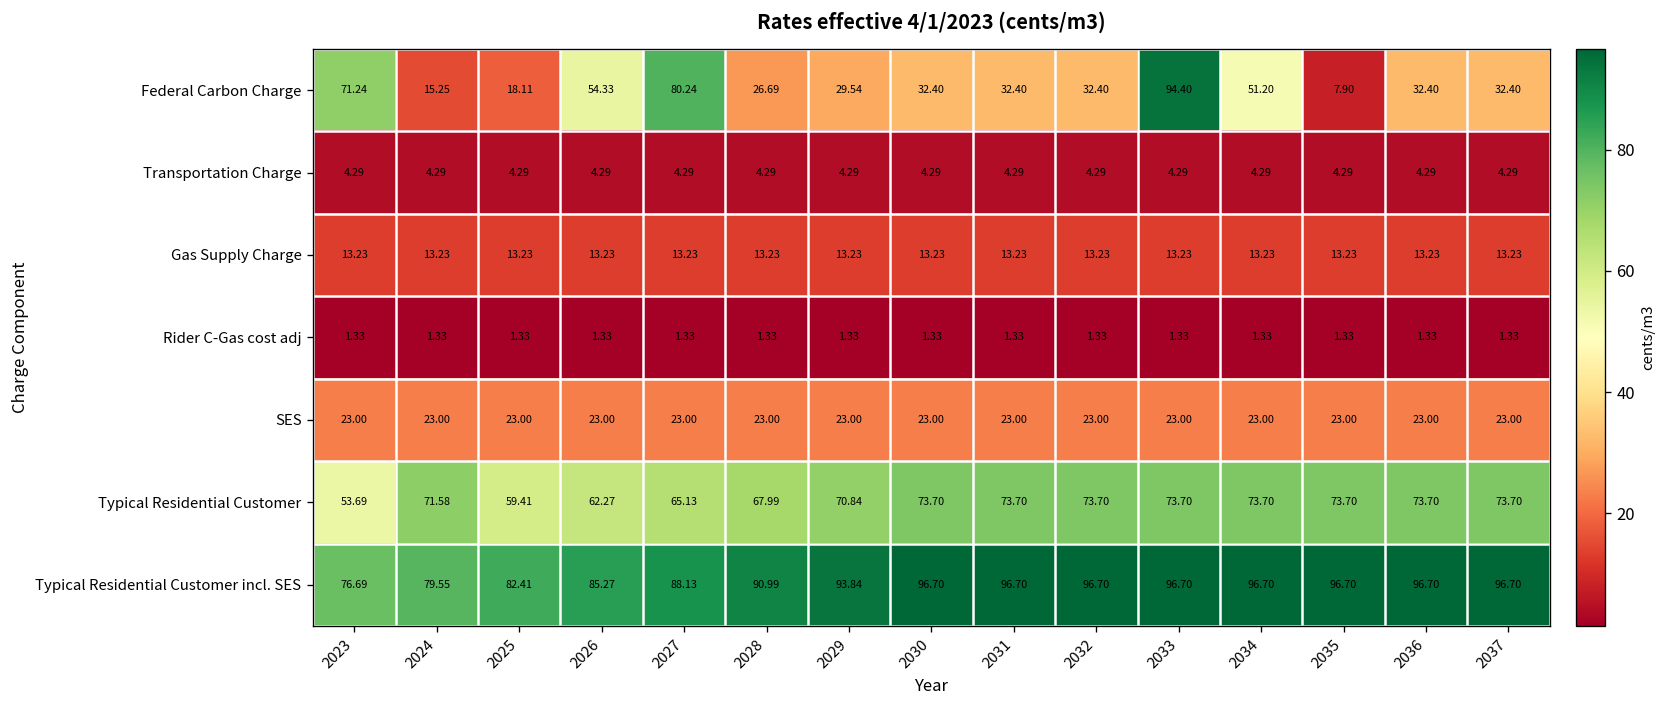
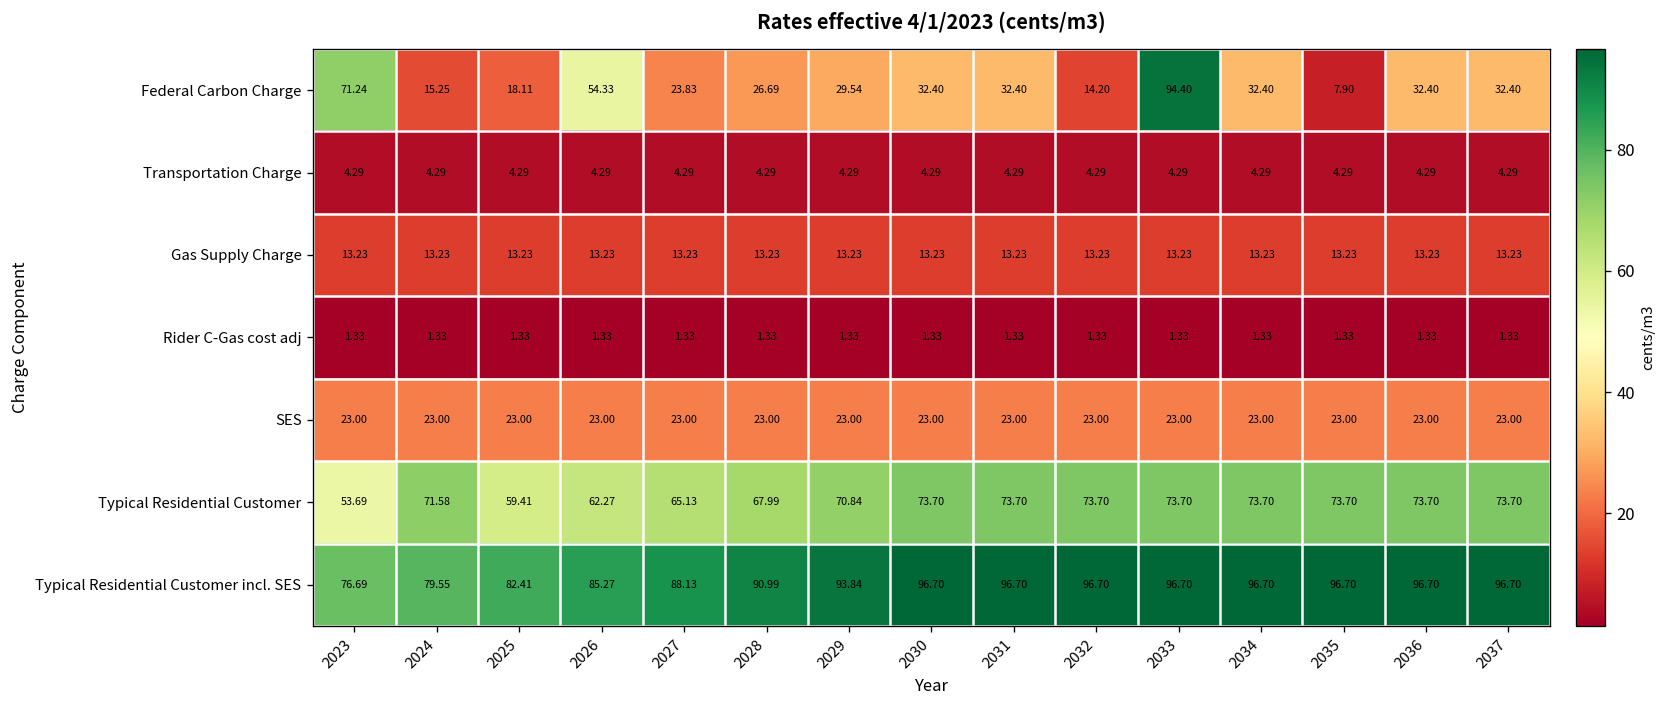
Federal Carbon Charge, 2027: 80.24 -> 23.83
Federal Carbon Charge, 2032: 32.40 -> 14.20
Federal Carbon Charge, 2034: 51.20 -> 32.40
